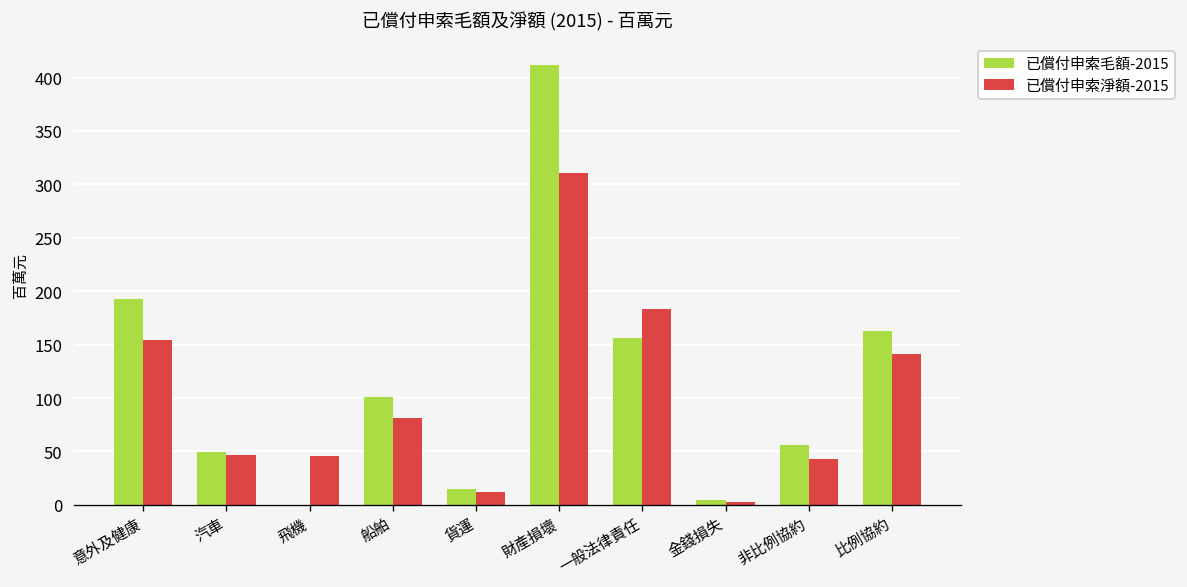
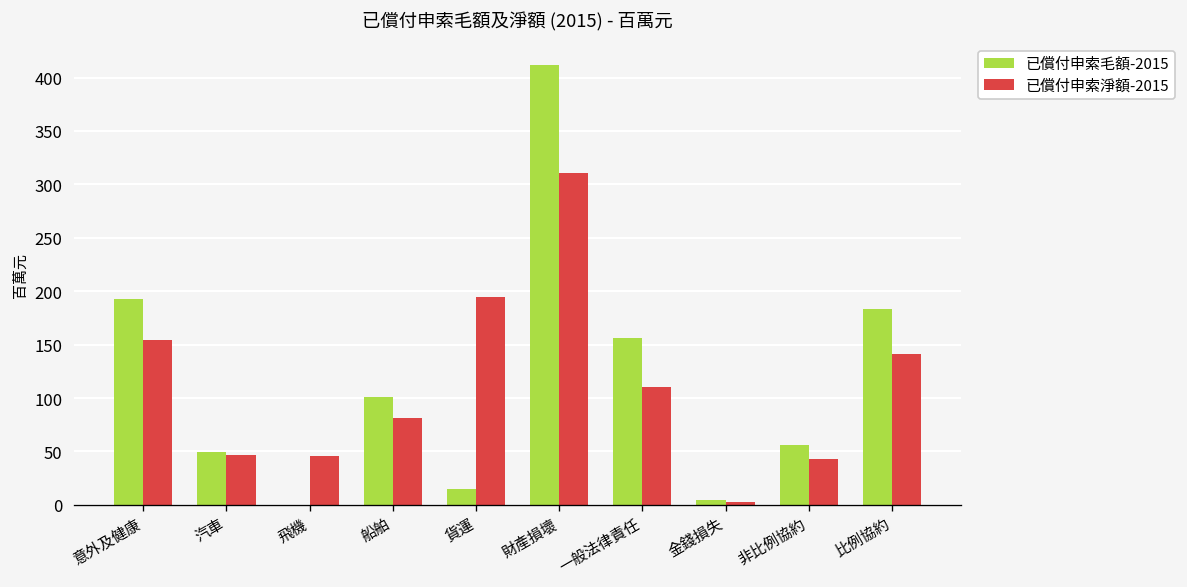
已償付申索淨額-2015, 貨運: 10 -> 190
已償付申索淨額-2015, 一般法律責任: 180 -> 110
已償付申索毛額-2015, 比例協約: 160 -> 180
